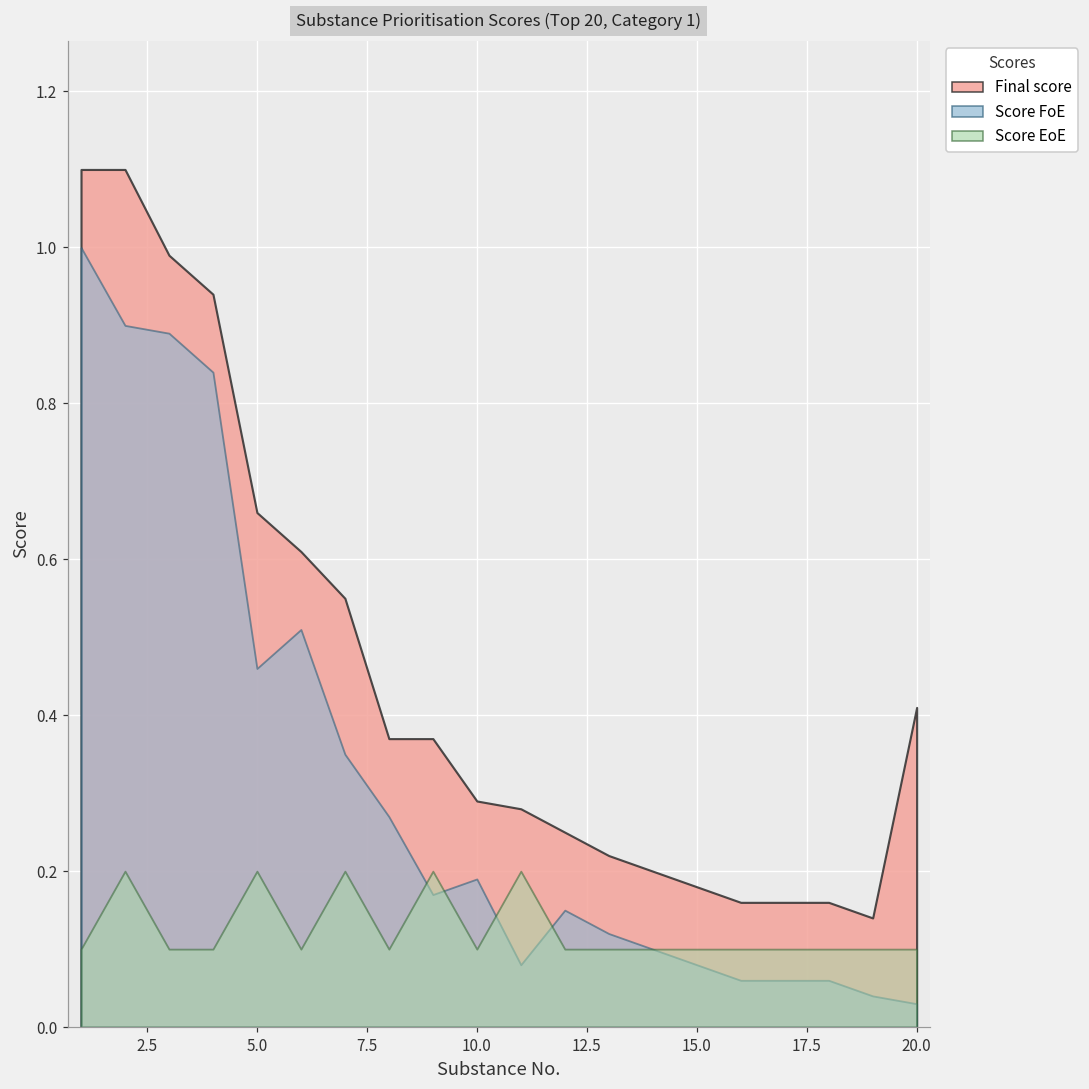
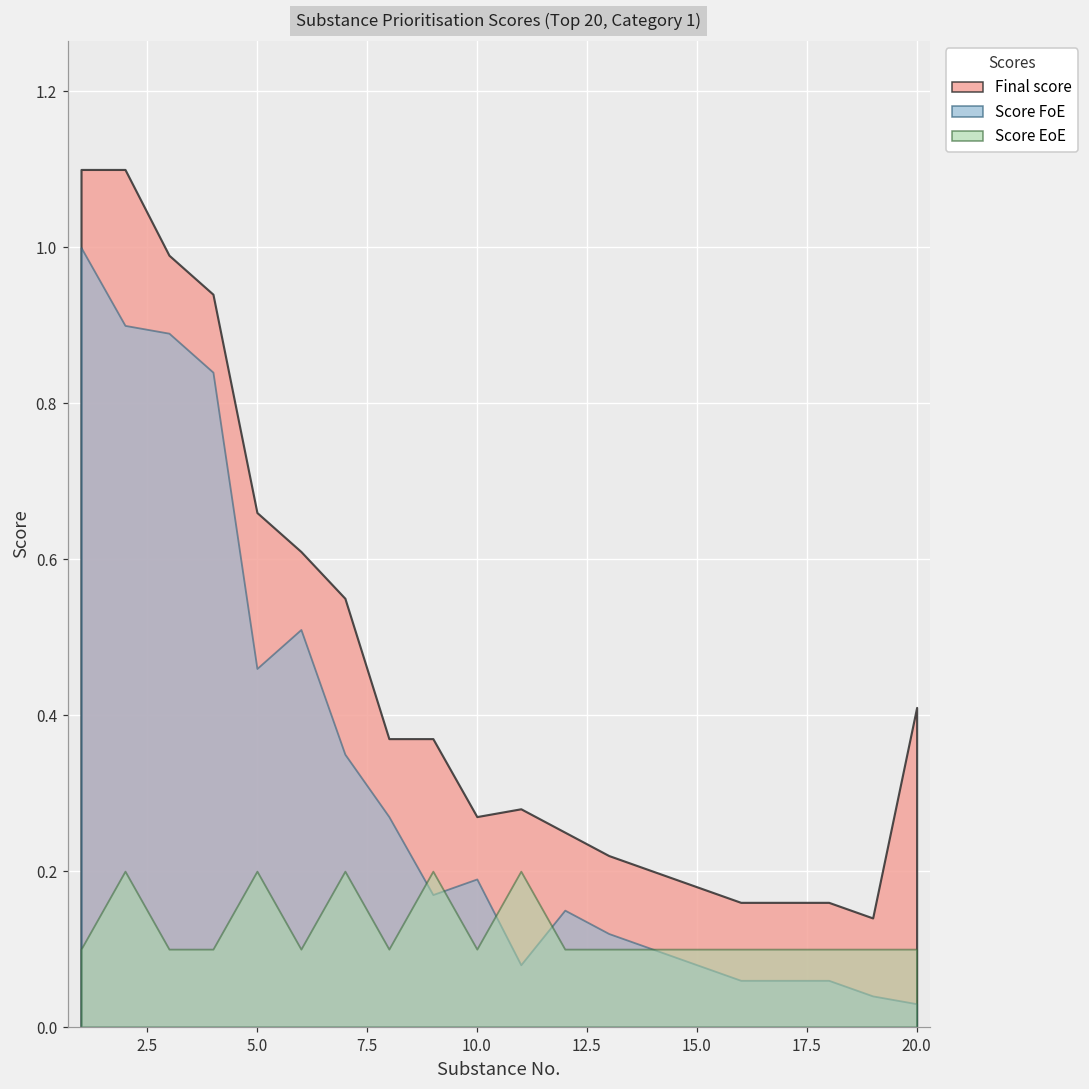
Final score, 10.0: 0.29 -> 0.27
